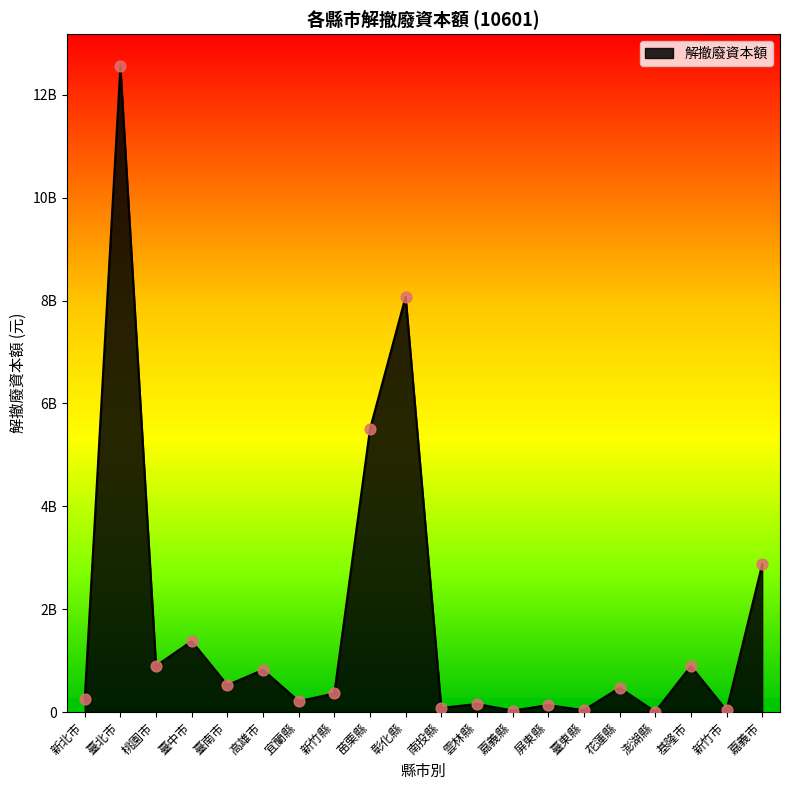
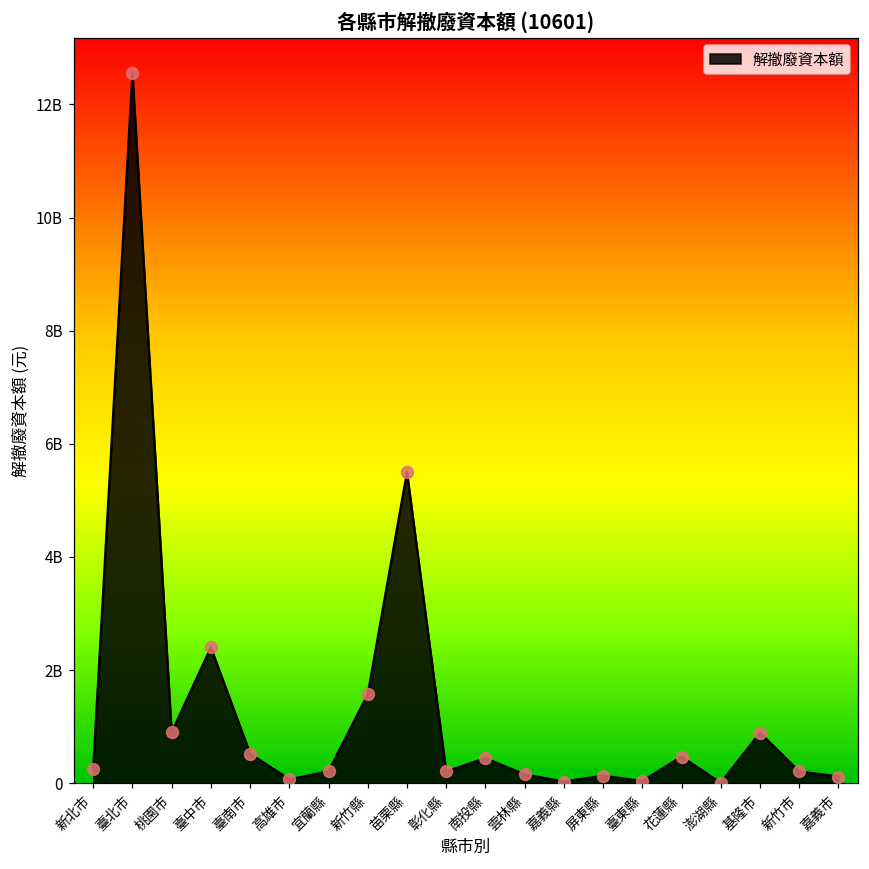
臺中市: 1400000000 -> 2400000000
高雄市: 800000000 -> 100000000
新竹縣: 400000000 -> 1600000000
彰化縣: 8100000000 -> 200000000
南投縣: 100000000 -> 400000000
新竹市: 0 -> 200000000
嘉義市: 2900000000 -> 100000000
